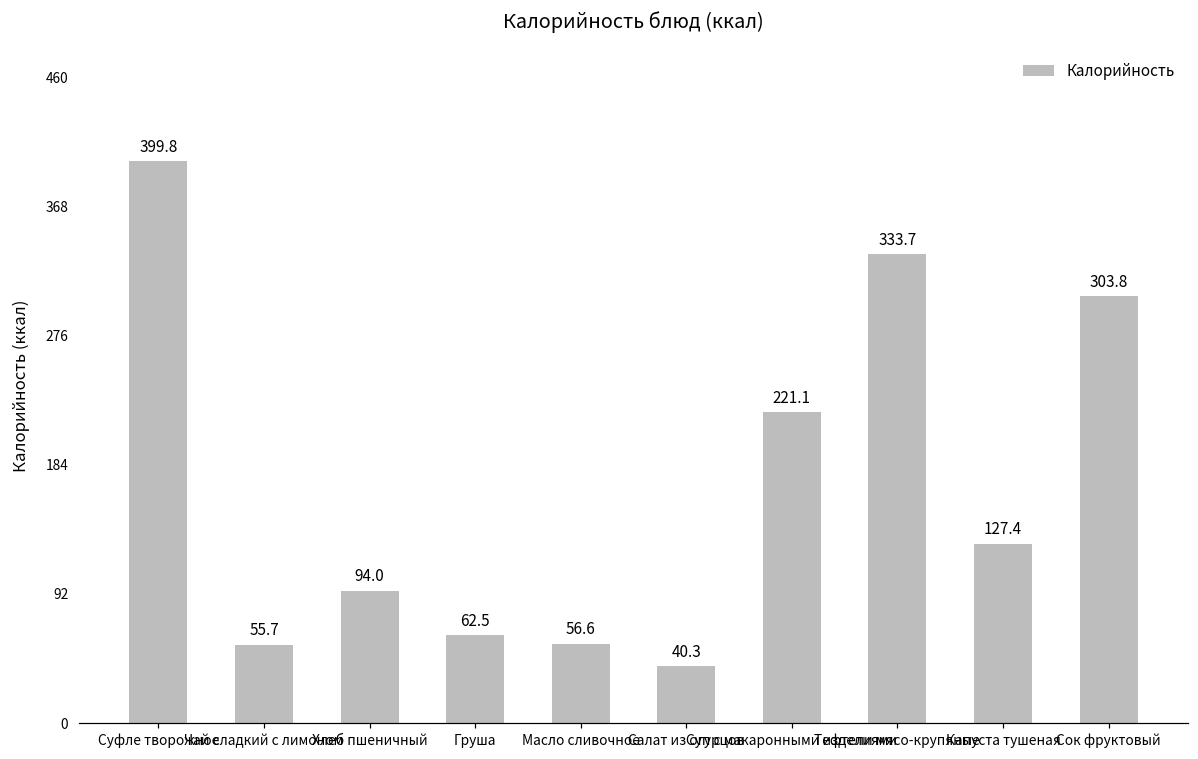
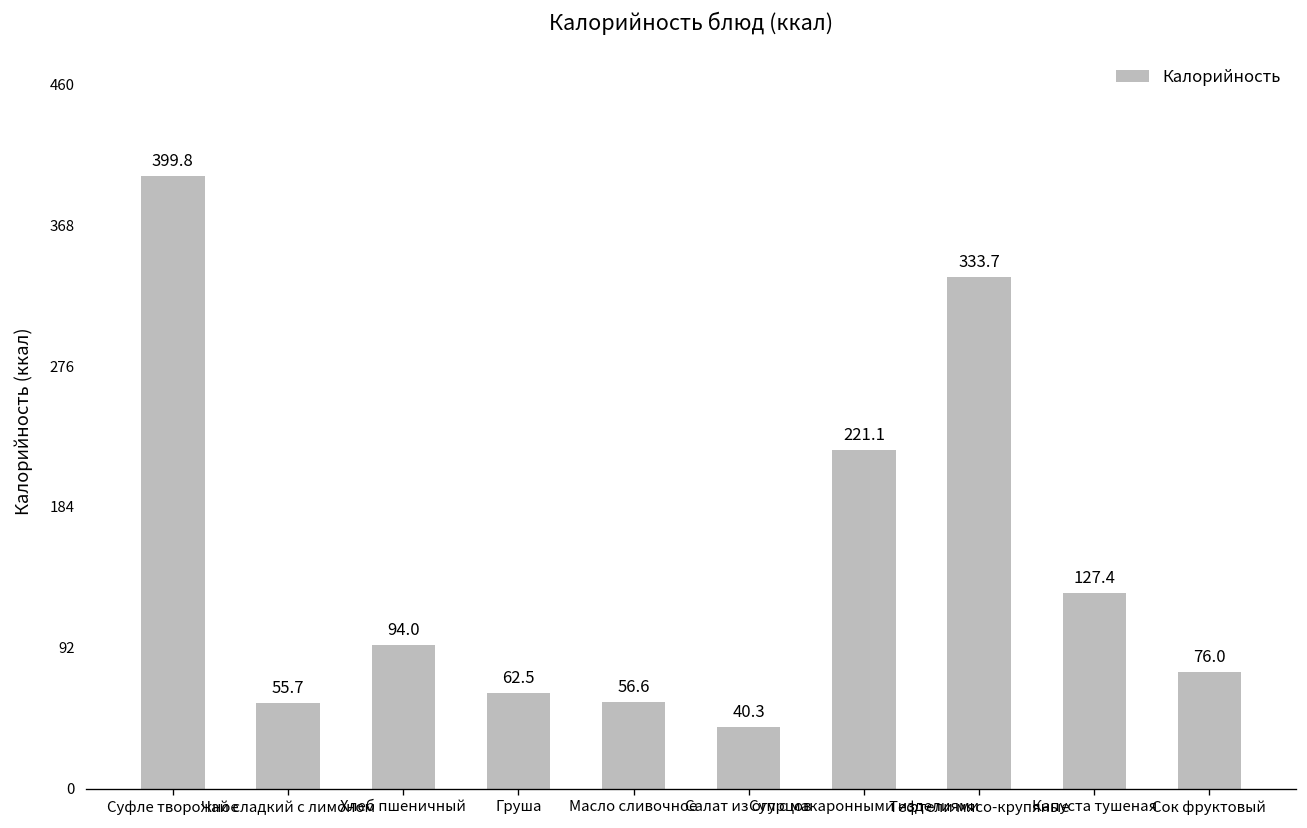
Сок фруктовый: 303.8 -> 76.0
